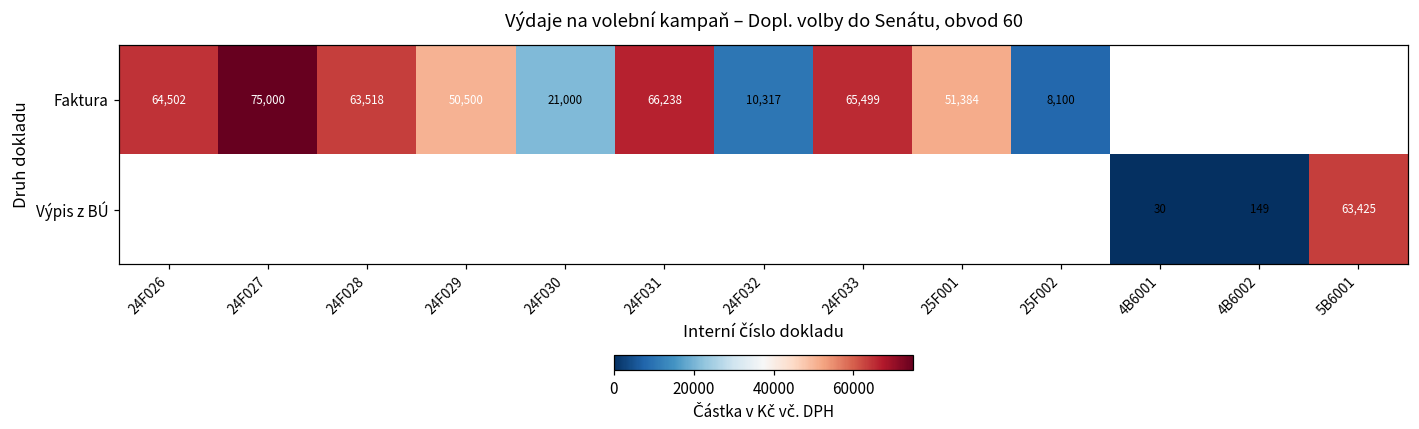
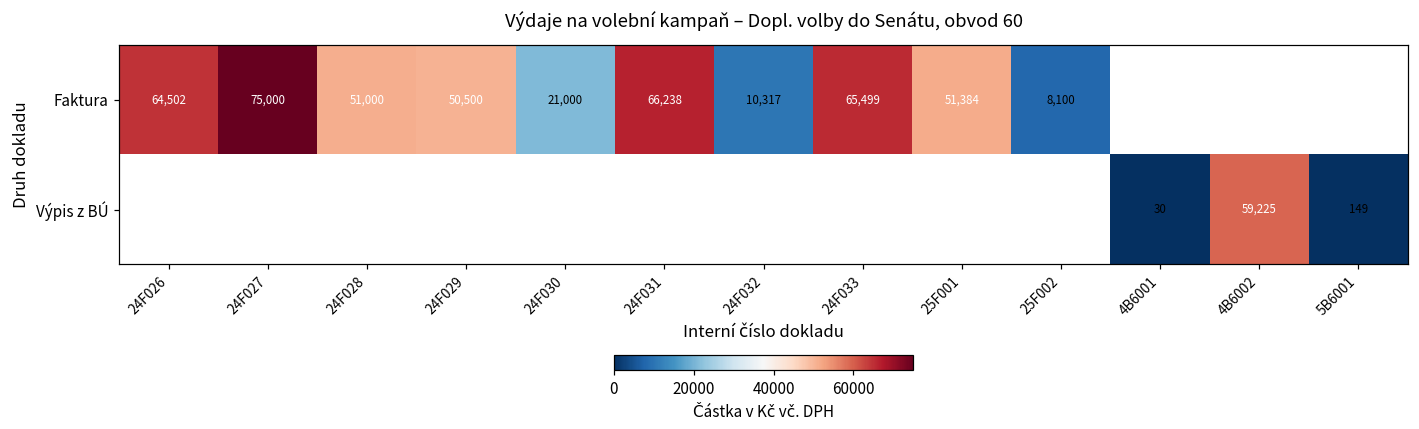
Faktura, 24F028: 63,518 -> 51,000
Výpis z BÚ, 4B6002: 149 -> 59,225
Výpis z BÚ, 5B6001: 63,425 -> 149
